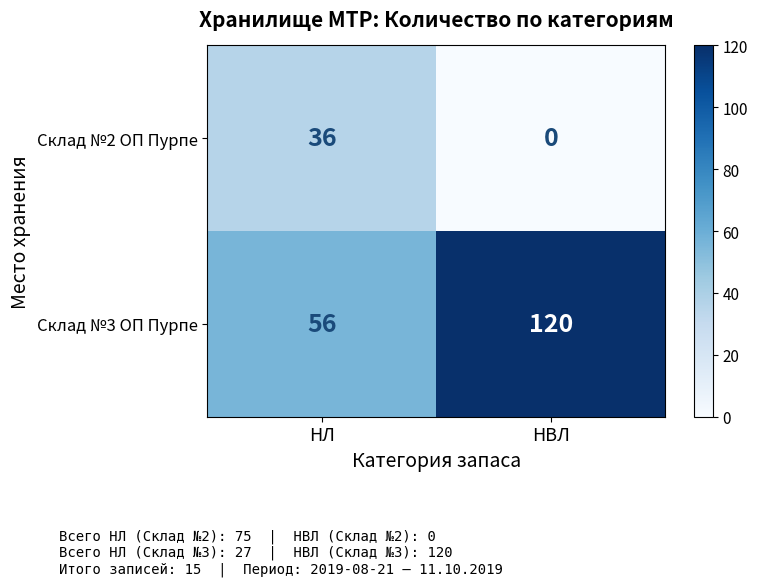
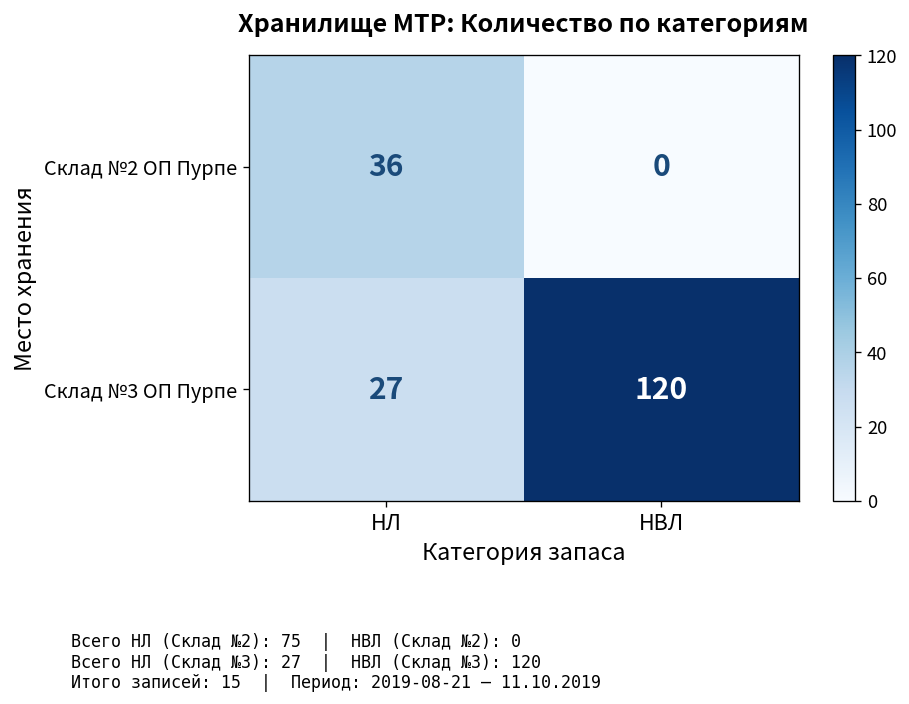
Склад №3 ОП Пурпе, НЛ: 56 -> 27
